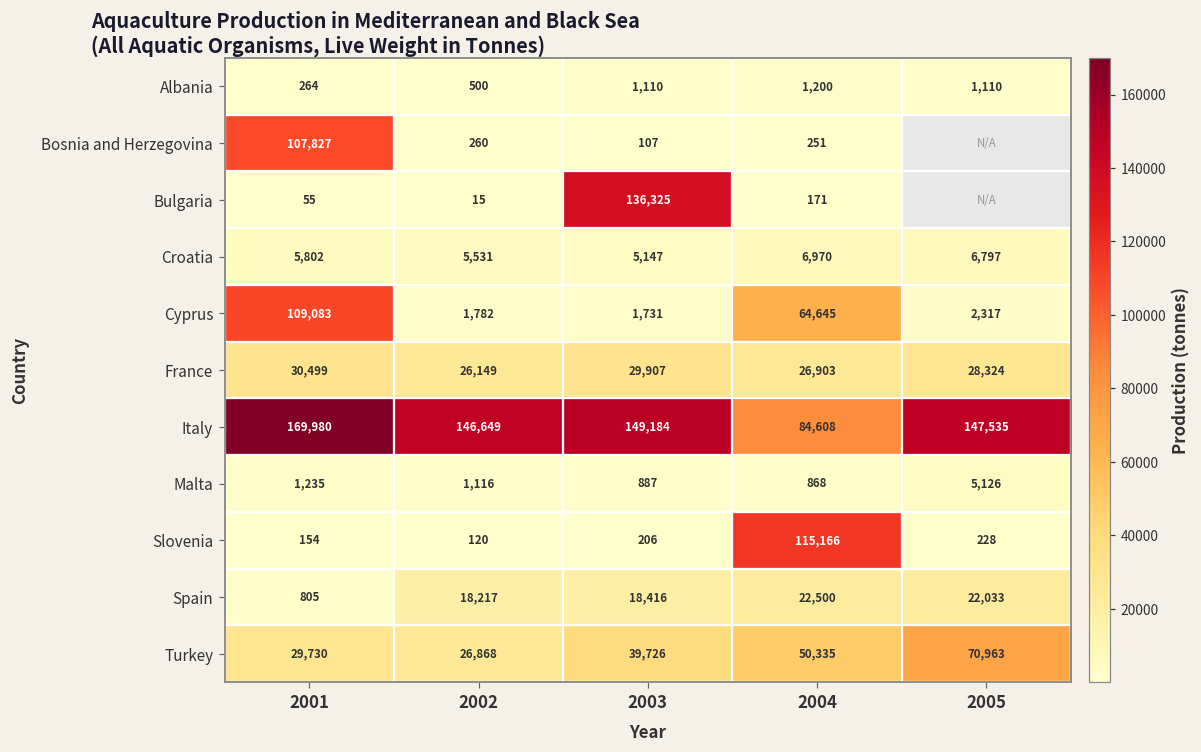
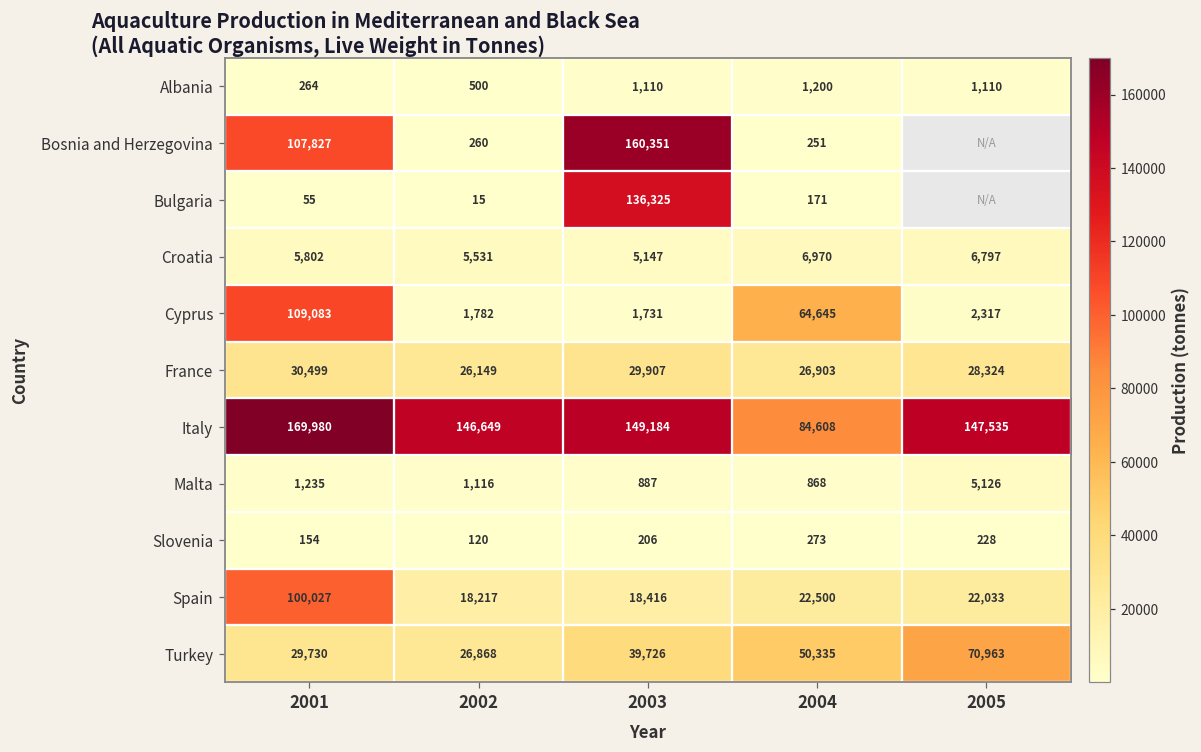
Bosnia and Herzegovina, 2003: 107 -> 160,351
Slovenia, 2004: 115,166 -> 273
Spain, 2001: 805 -> 100,027
